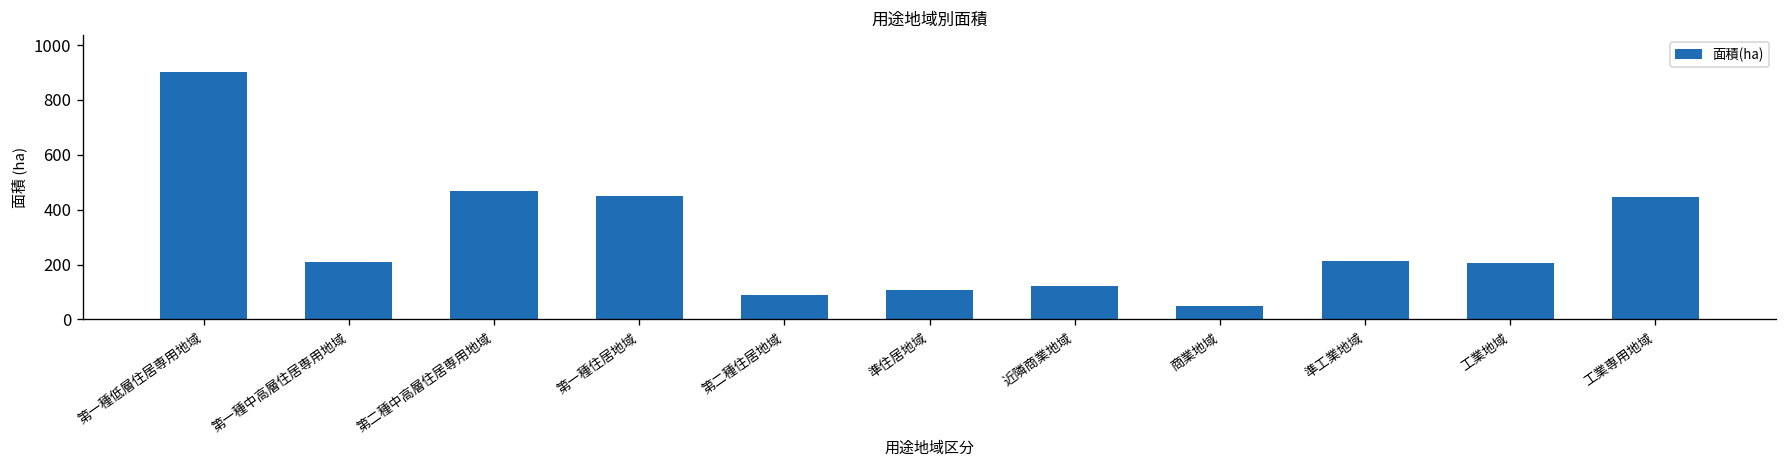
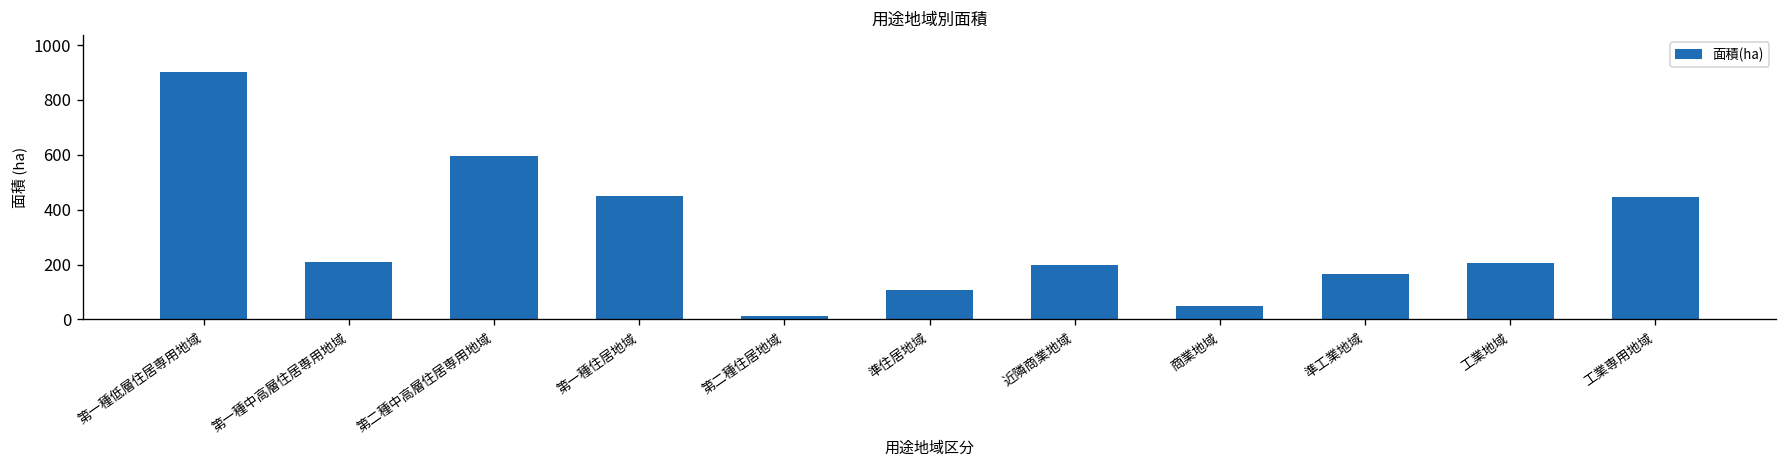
第二種中高層住居専用地域: 470 -> 590
第二種住居地域: 90 -> 10
近隣商業地域: 120 -> 200
準工業地域: 210 -> 170
